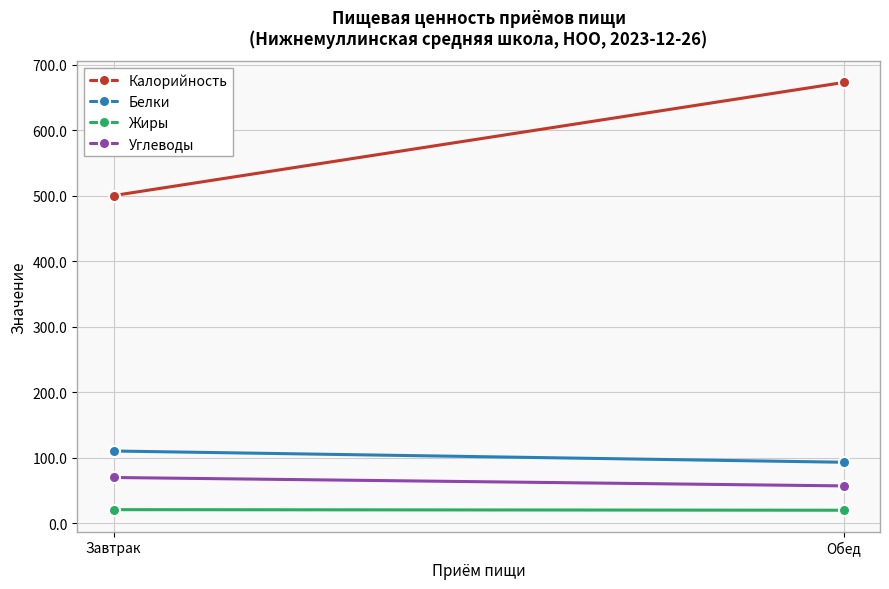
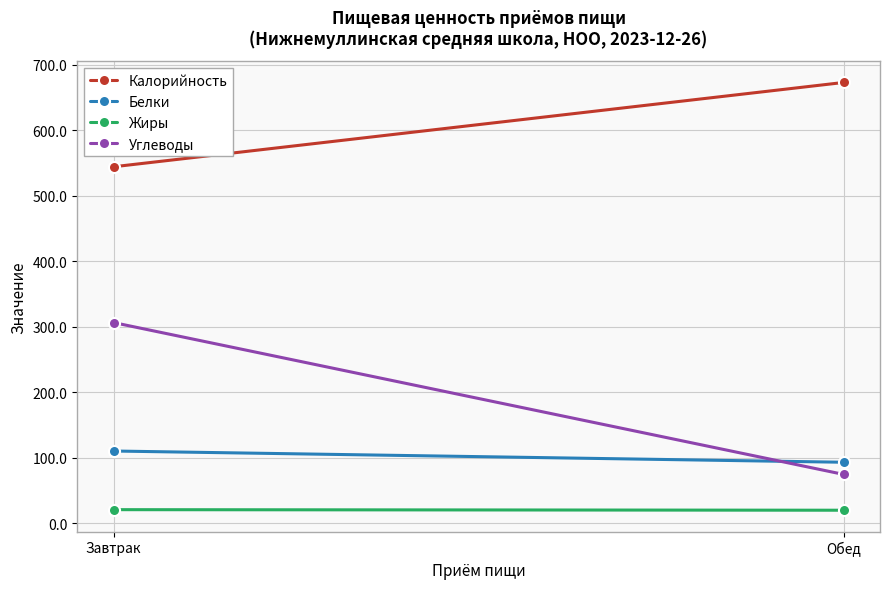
Калорийность, Завтрак: 500 -> 540
Углеводы, Завтрак: 70 -> 310
Углеводы, Обед: 60 -> 70
